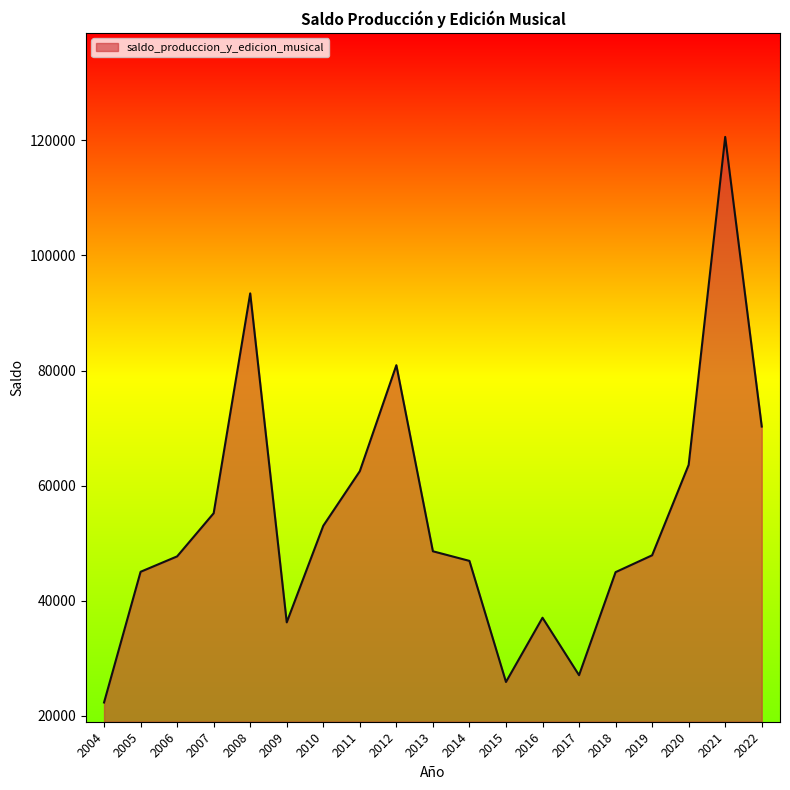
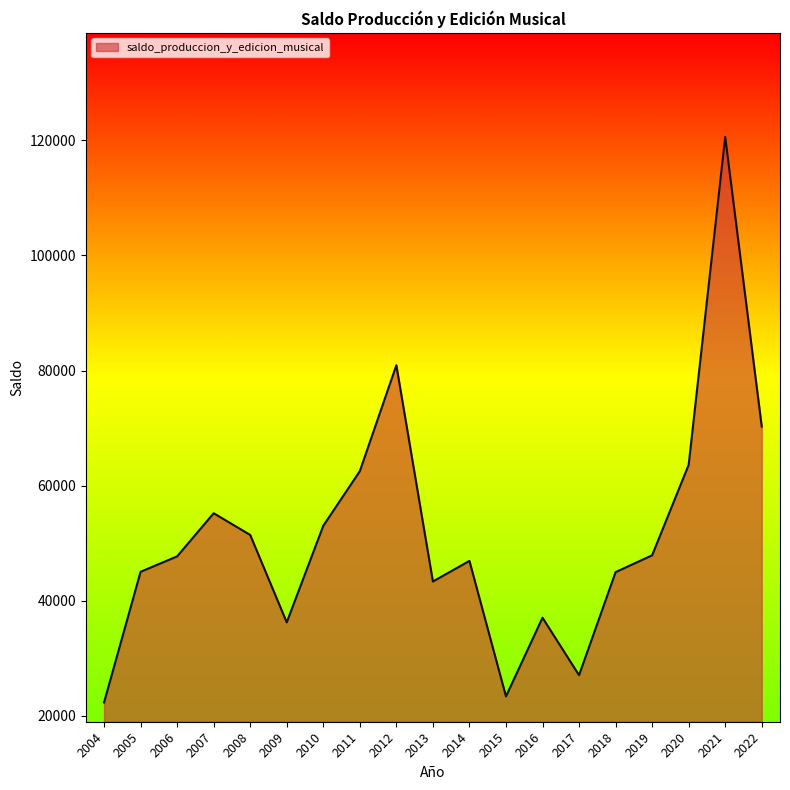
2008: 93000 -> 51000
2013: 49000 -> 43000
2015: 26000 -> 23000
